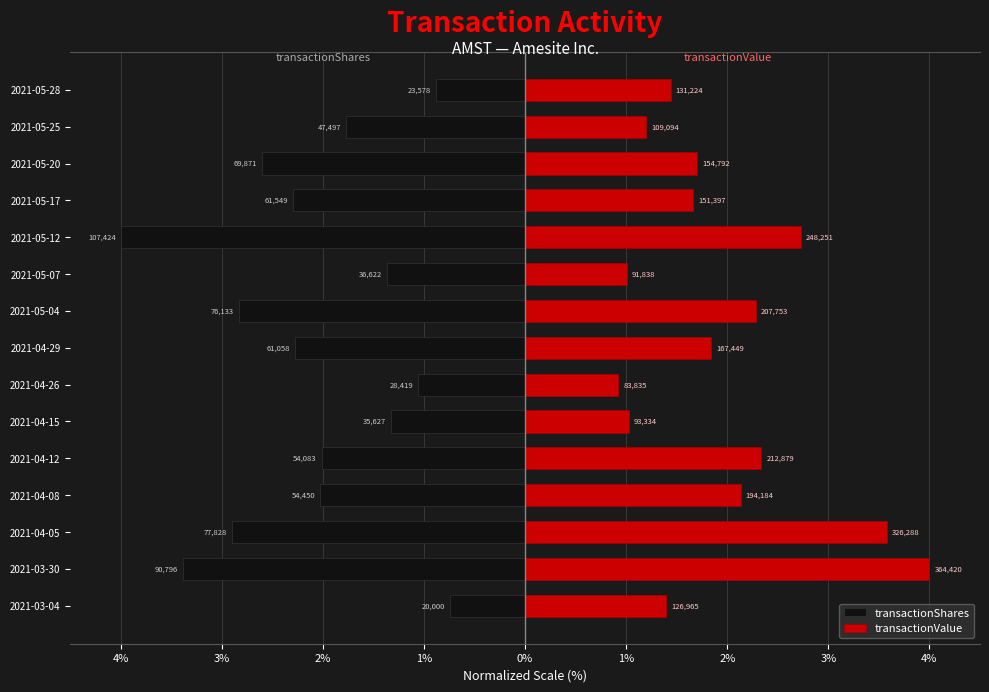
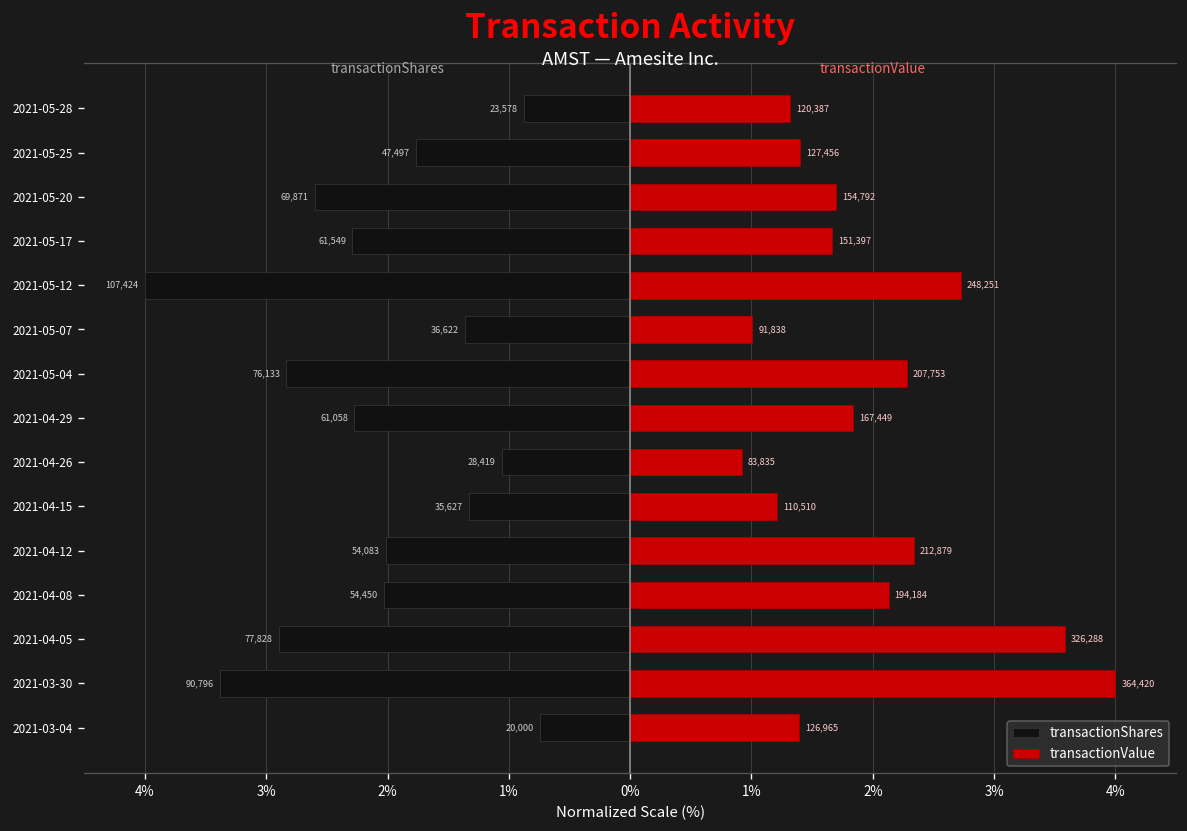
transactionValue, 2021-05-28: 131,224 -> 120,387
transactionValue, 2021-05-25: 109,094 -> 127,456
transactionValue, 2021-04-15: 93,334 -> 110,510
